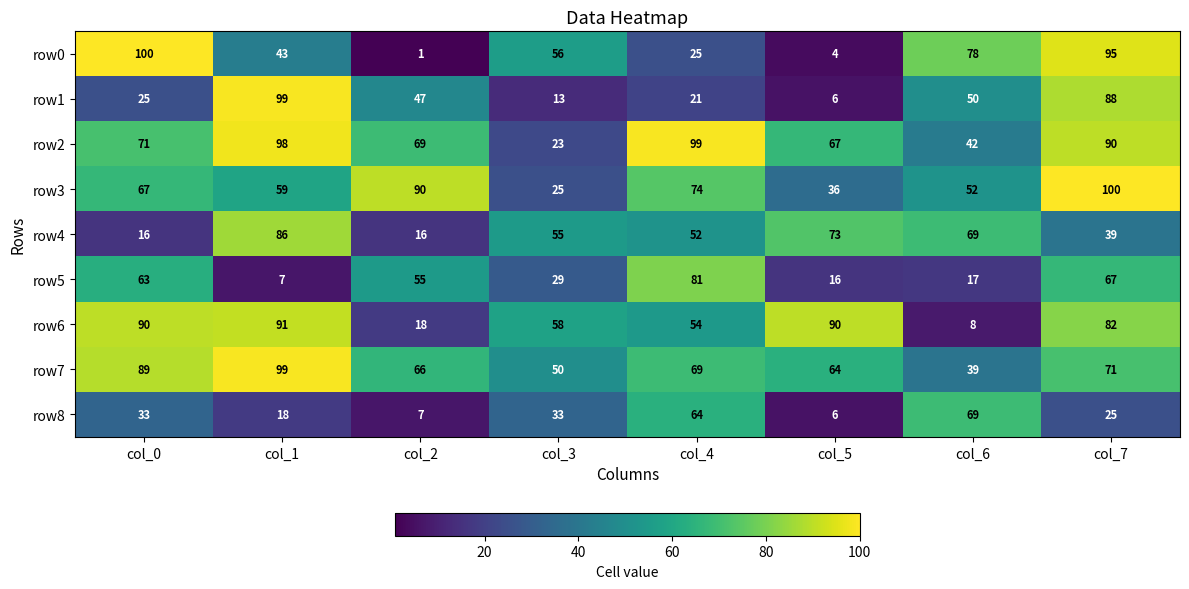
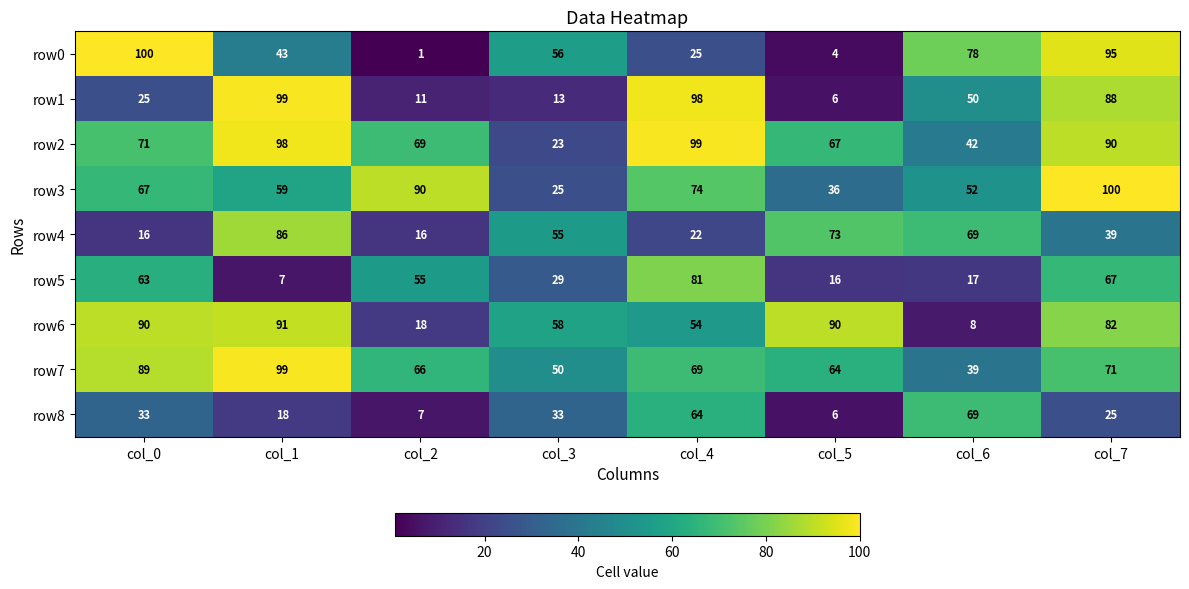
row1, col_2: 47 -> 11
row1, col_4: 21 -> 98
row4, col_4: 52 -> 22
